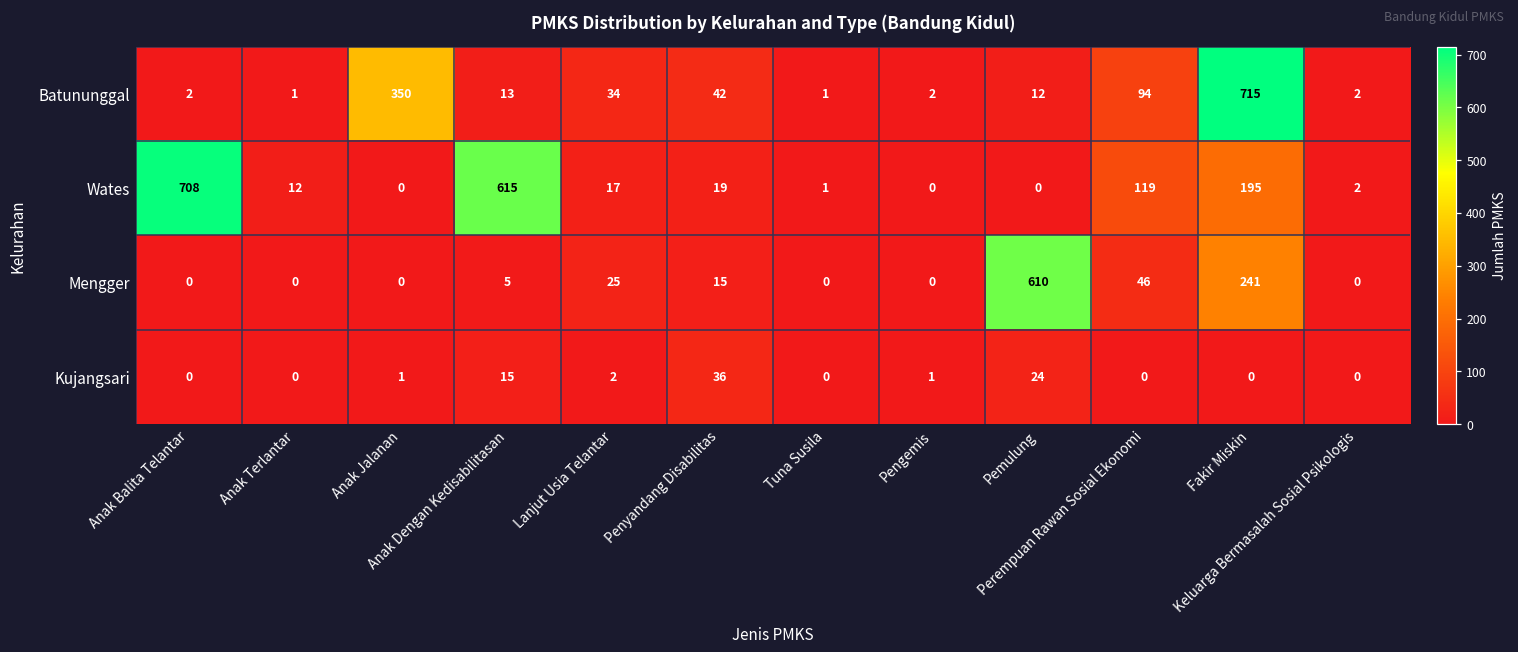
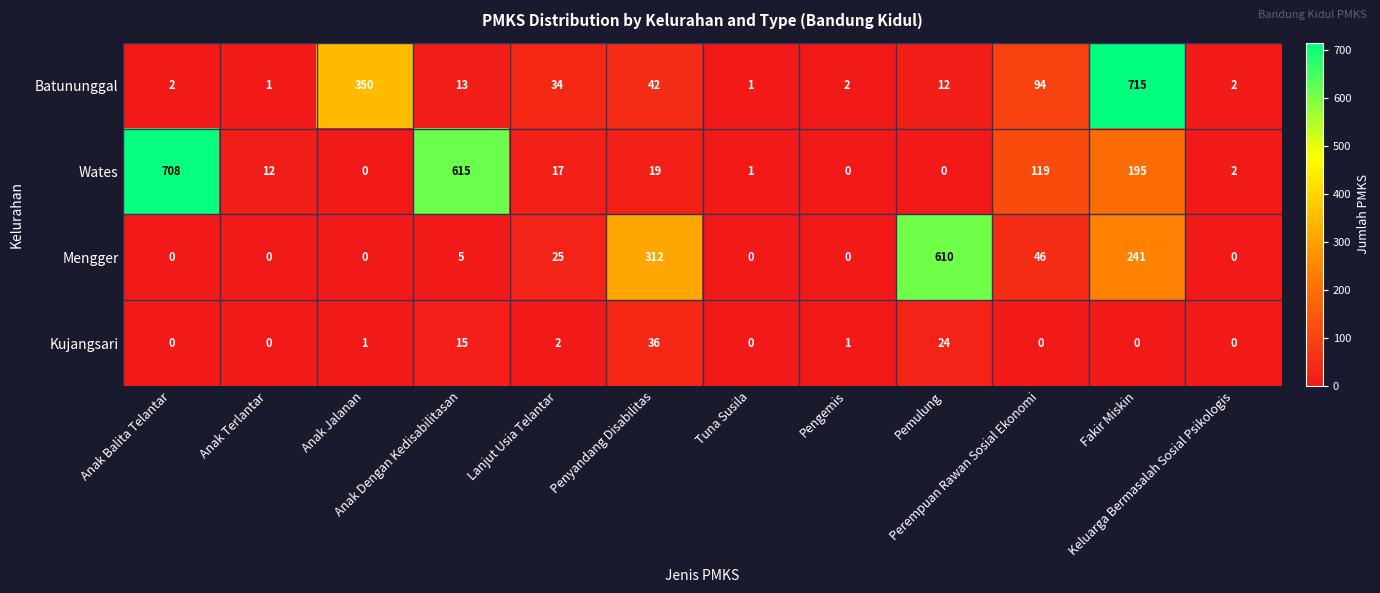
Mengger, Penyandang Disabilitas: 15 -> 312
